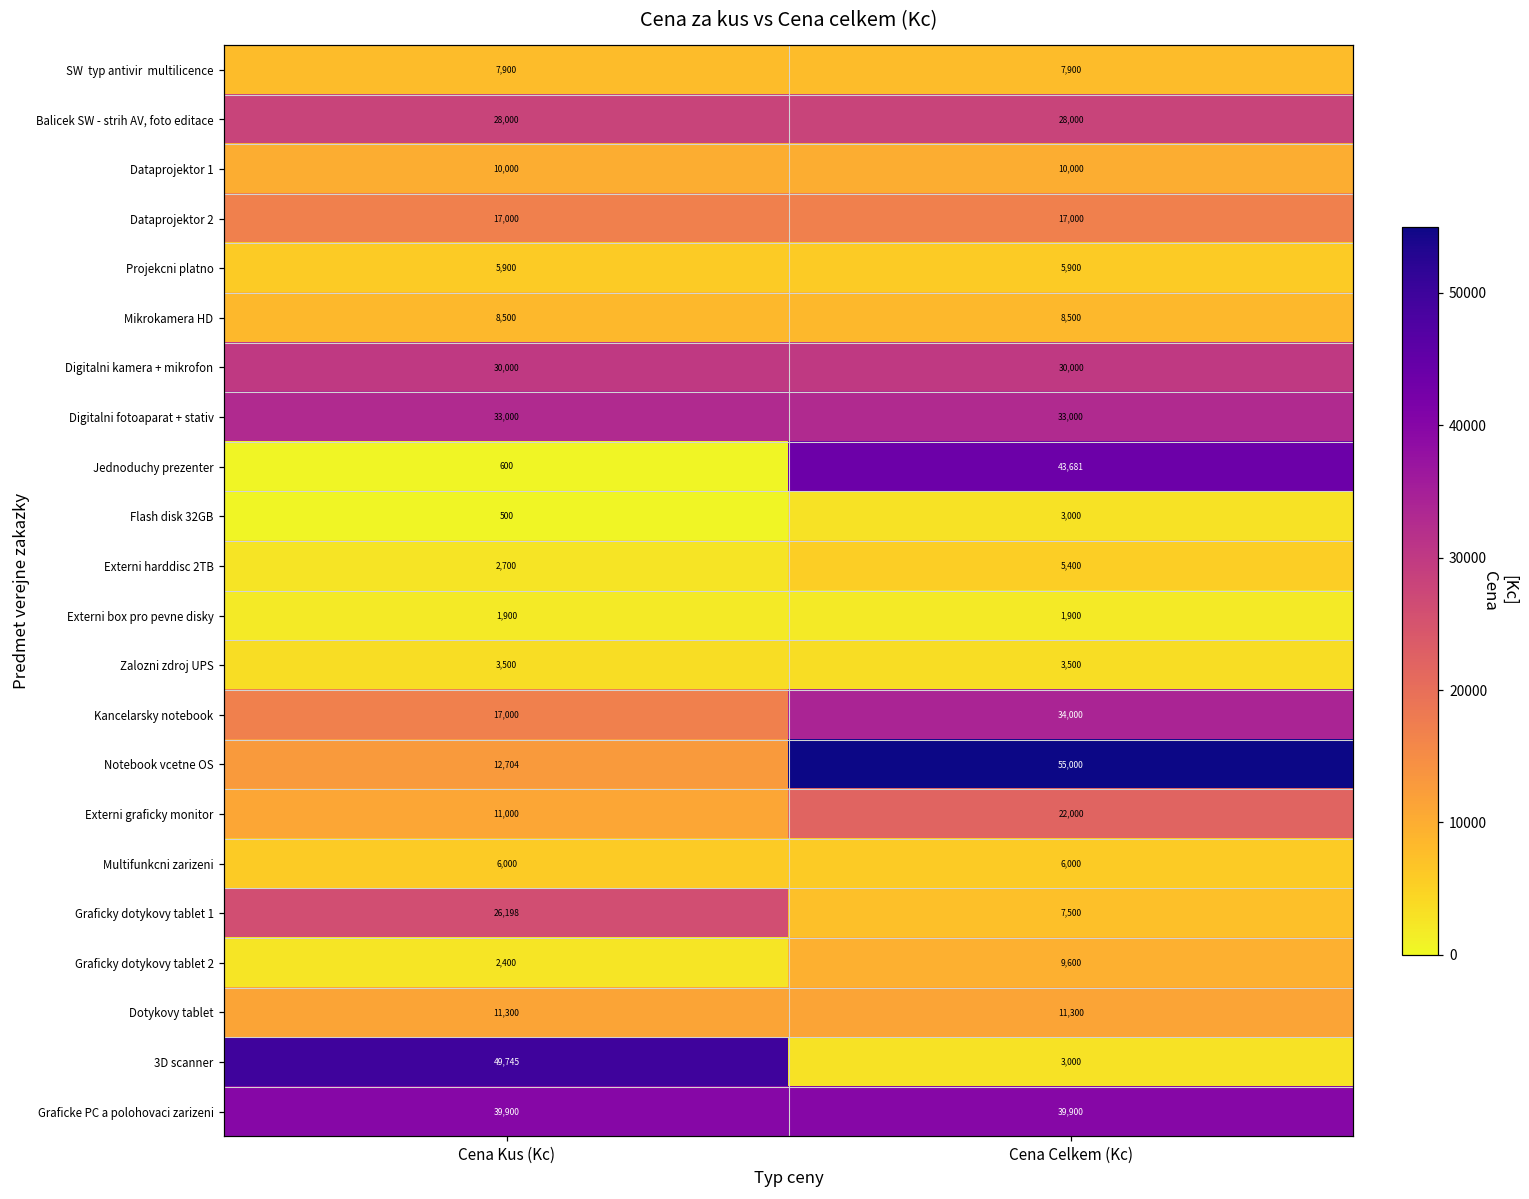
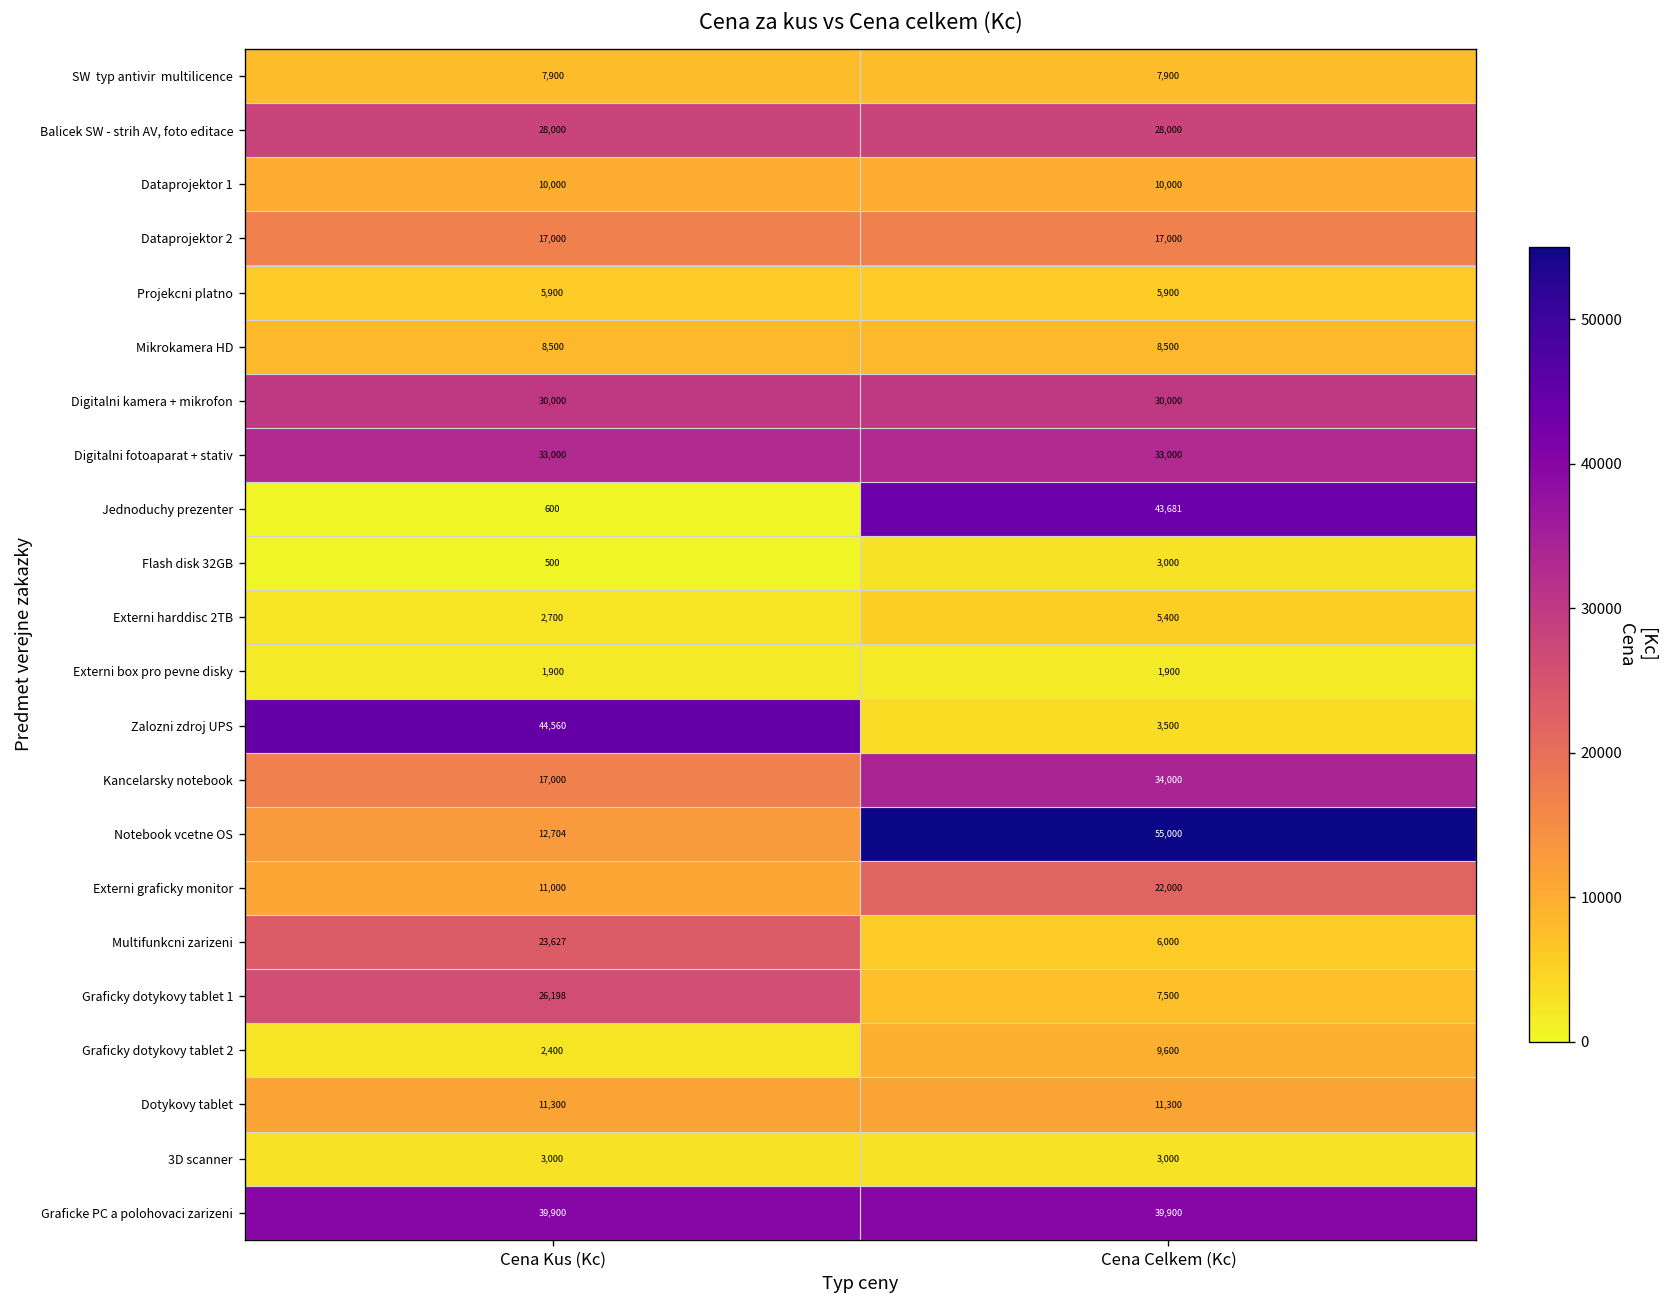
Zalozni zdroj UPS, Cena Kus (Kc): 3,500 -> 44,560
Multifunkcni zarizeni, Cena Kus (Kc): 6,000 -> 23,627
3D scanner, Cena Kus (Kc): 49,745 -> 3,000
